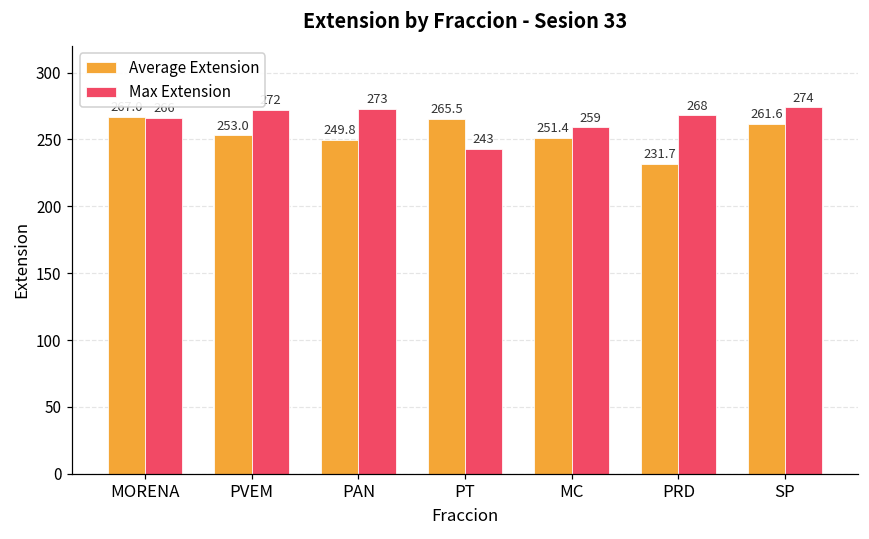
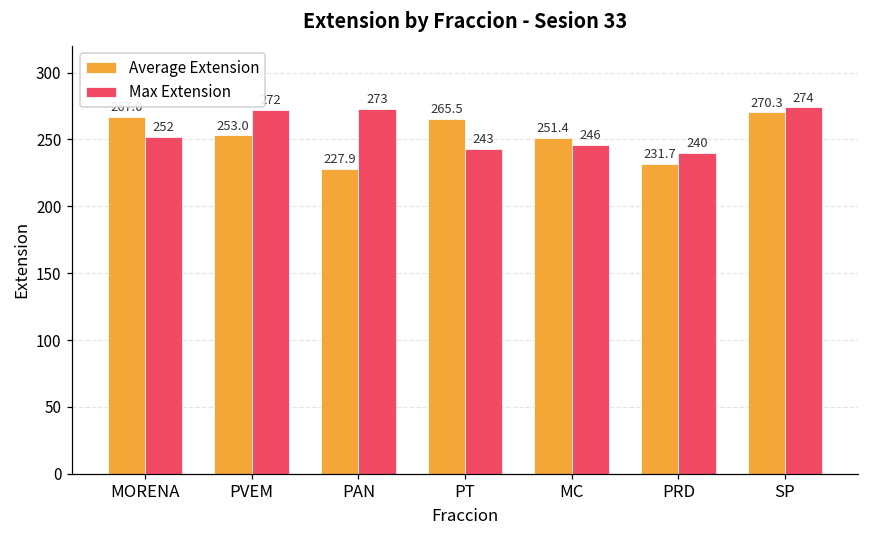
Max Extension, MORENA: 266 -> 252
Average Extension, PAN: 249.8 -> 227.9
Max Extension, MC: 259 -> 246
Max Extension, PRD: 268 -> 240
Average Extension, SP: 261.6 -> 270.3
